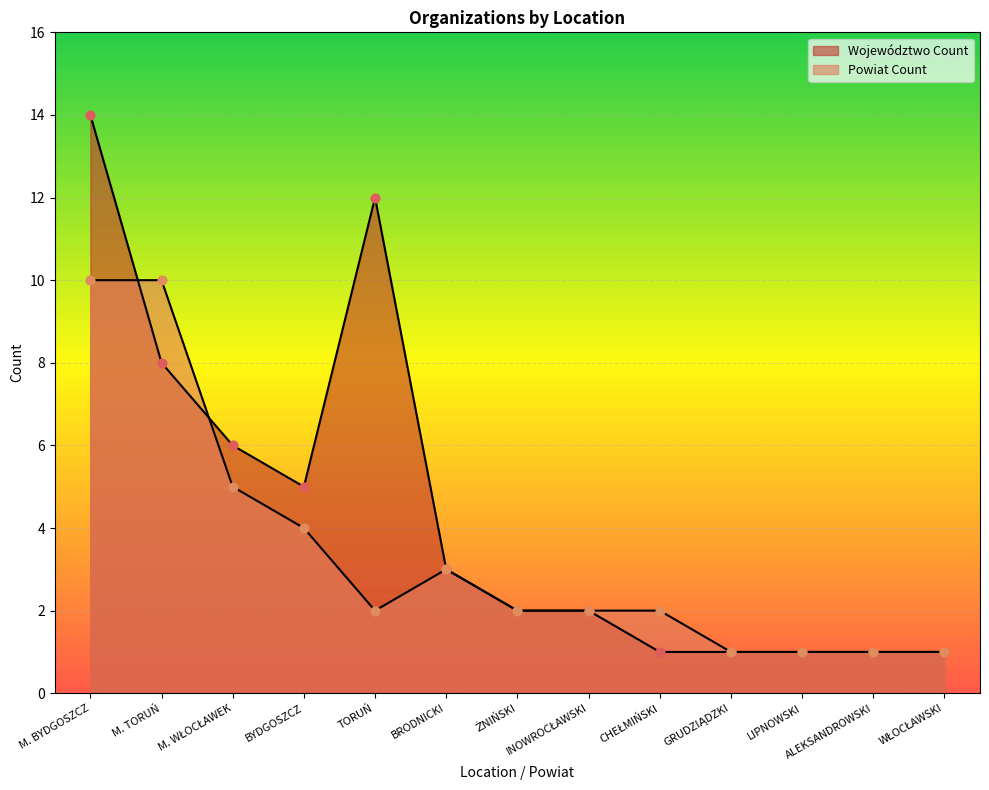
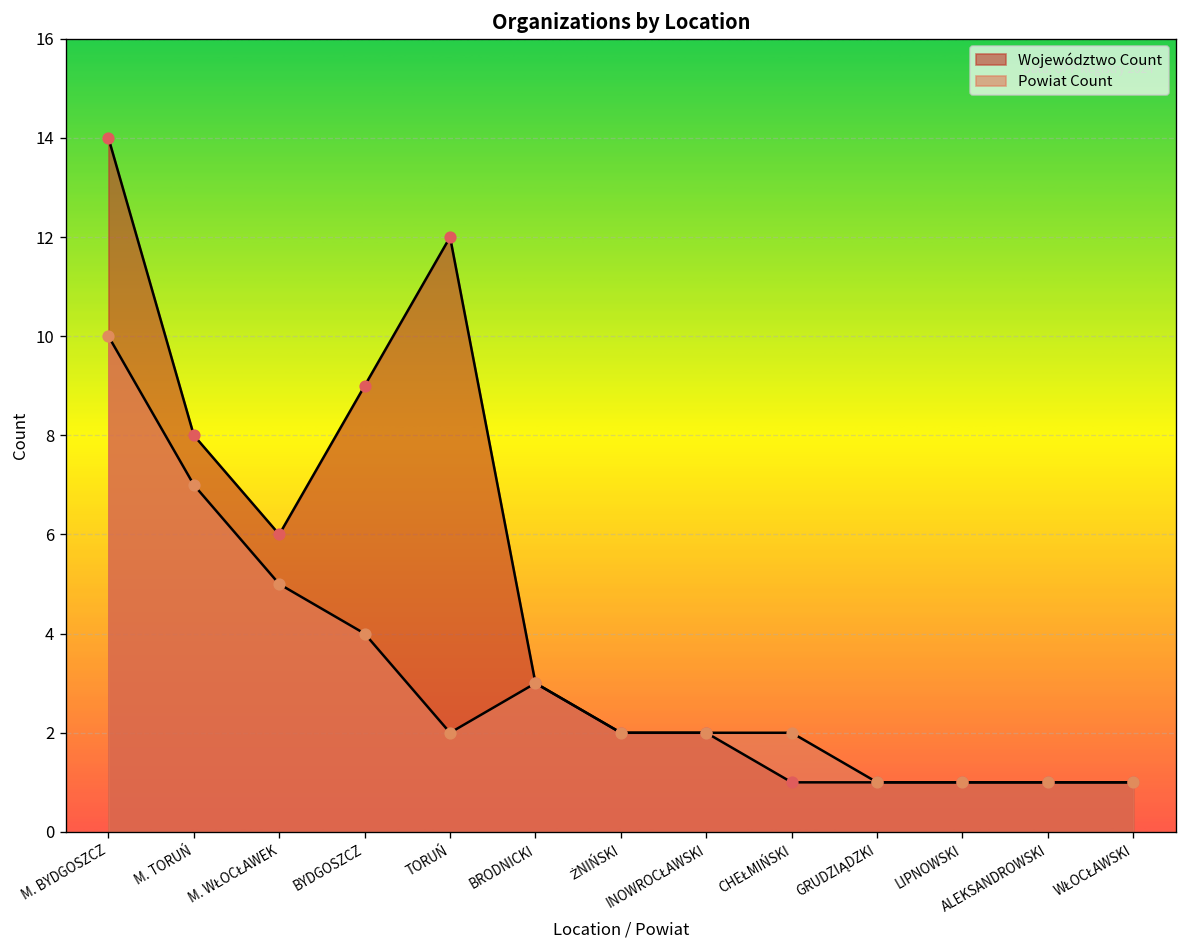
Powiat Count, M. TORUŃ: 10 -> 7
Województwo Count, BYDGOSZCZ: 5 -> 9
